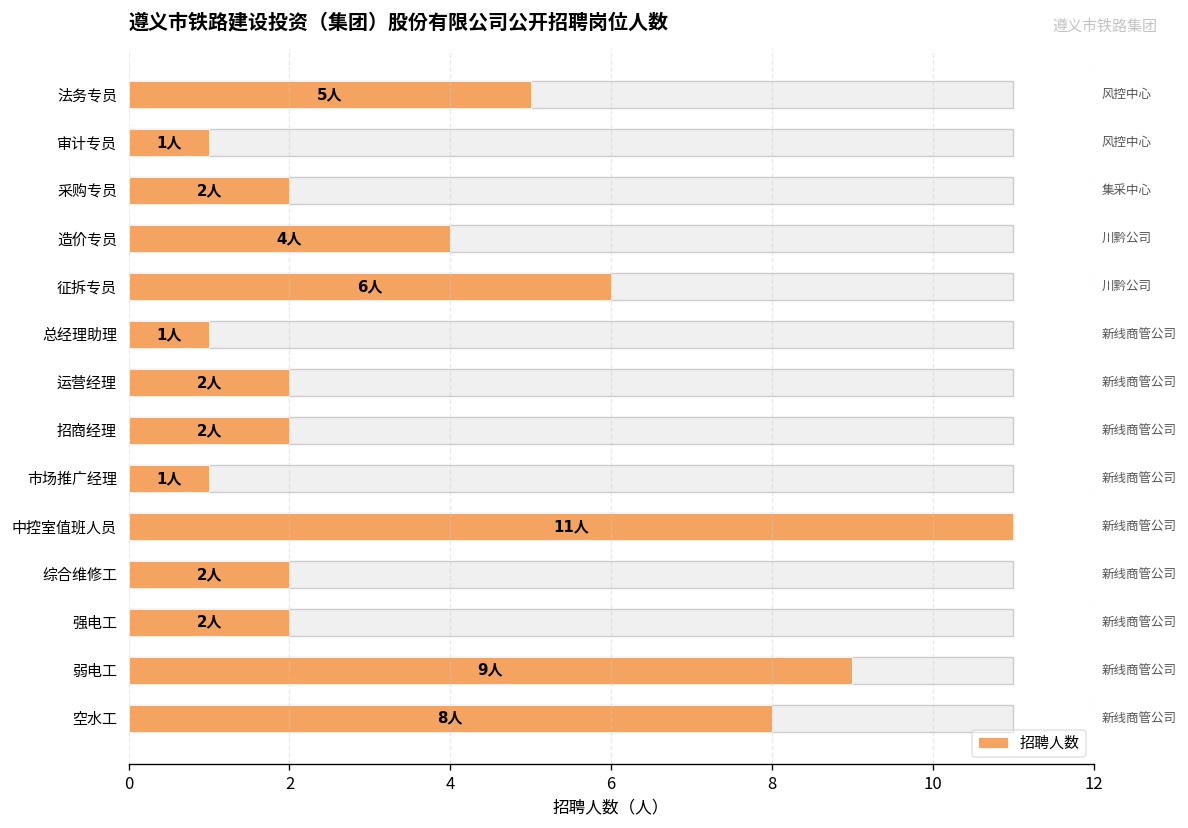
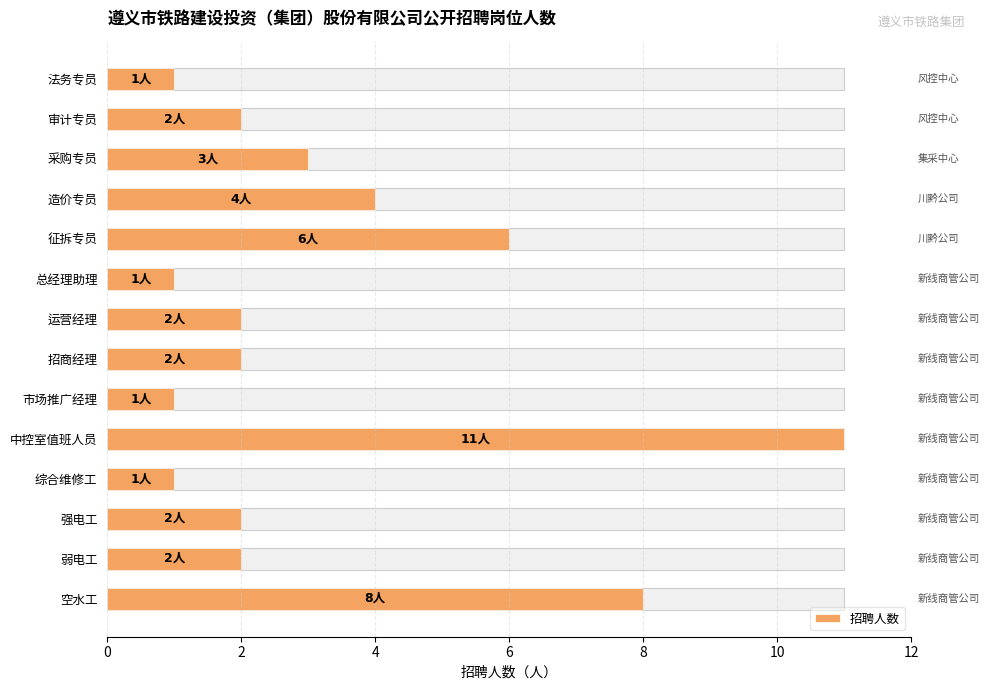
招聘人数, 法务专员: 5人 -> 1人
招聘人数, 审计专员: 1人 -> 2人
招聘人数, 采购专员: 2人 -> 3人
招聘人数, 综合维修工: 2人 -> 1人
招聘人数, 弱电工: 9人 -> 2人
